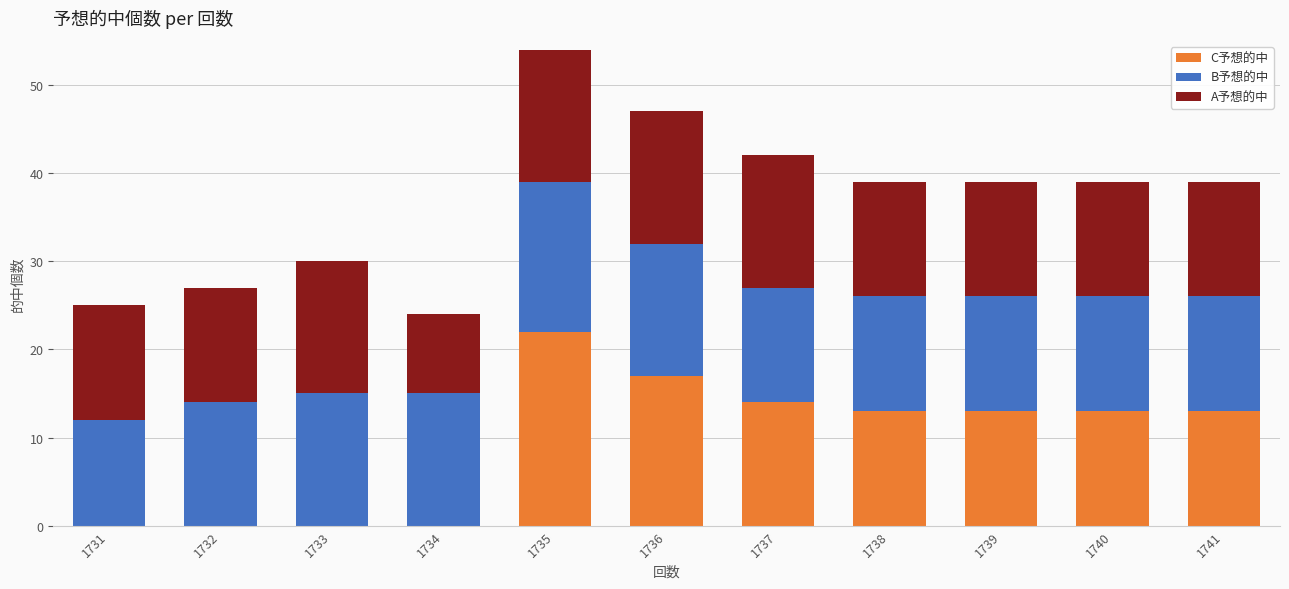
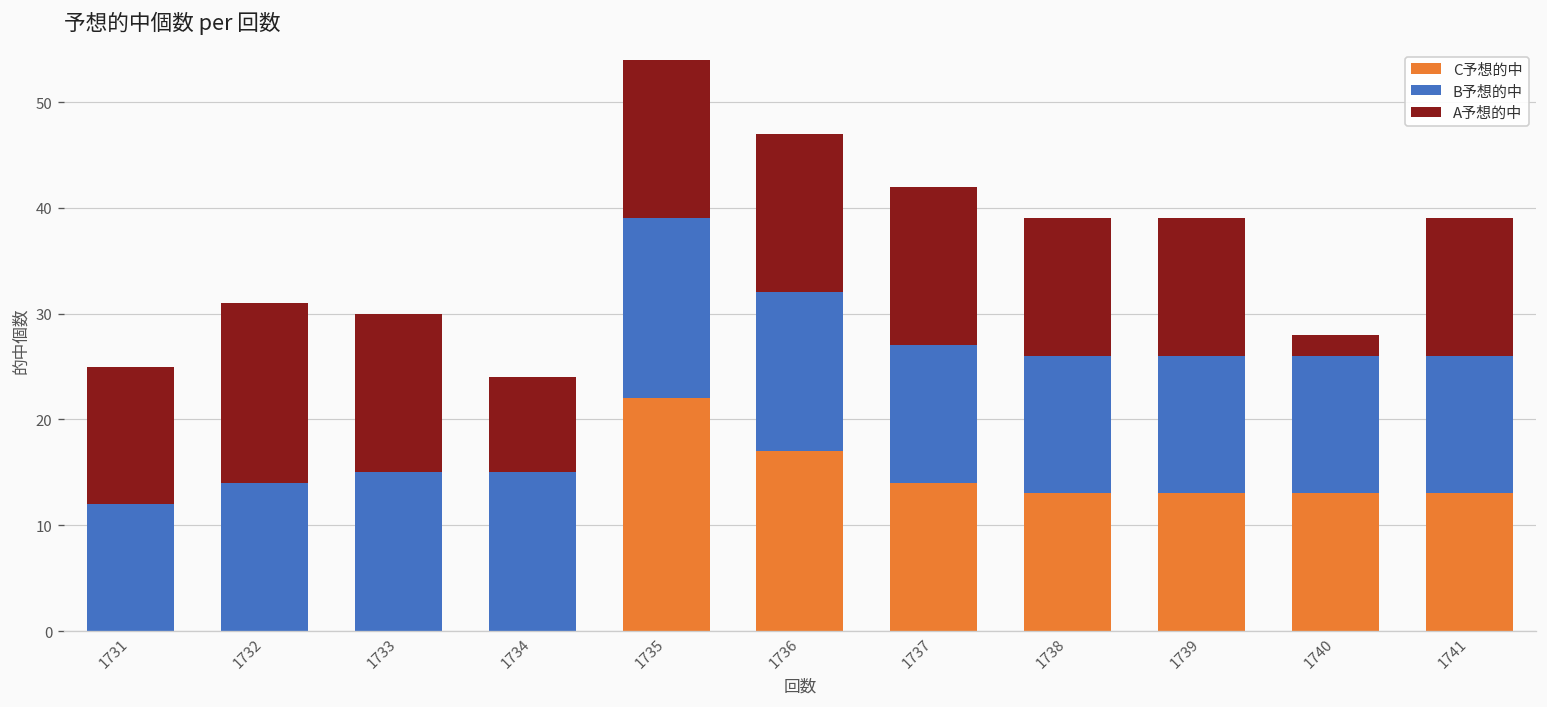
A予想的中, 1732: 13 -> 17
A予想的中, 1740: 13 -> 2
